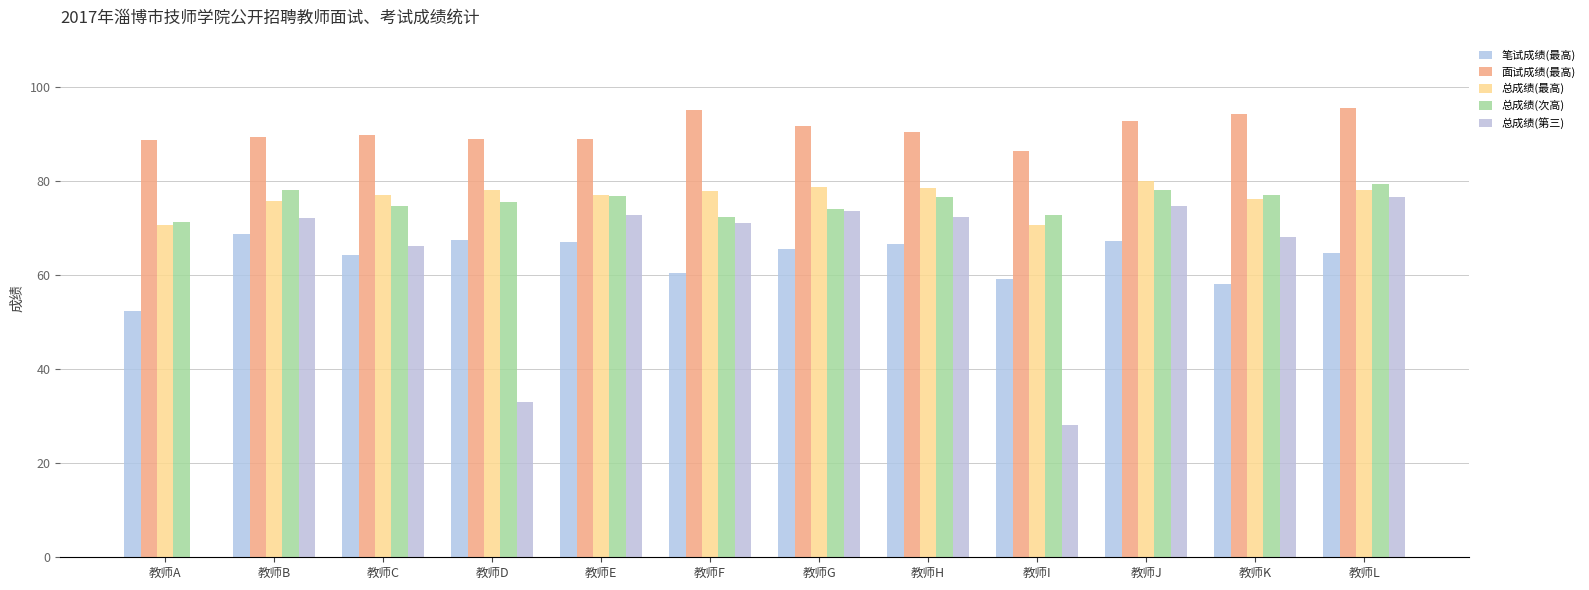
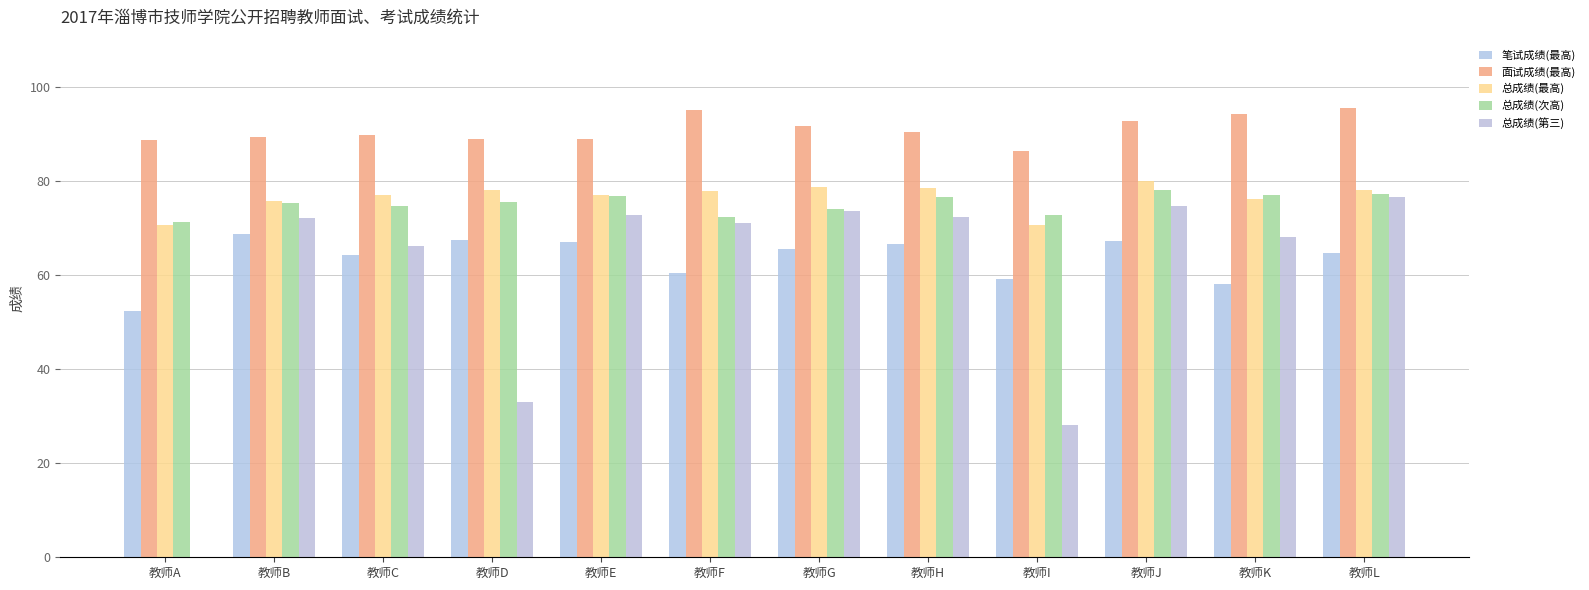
总成绩(次高), 教师B: 78 -> 75
总成绩(次高), 教师L: 79 -> 77
